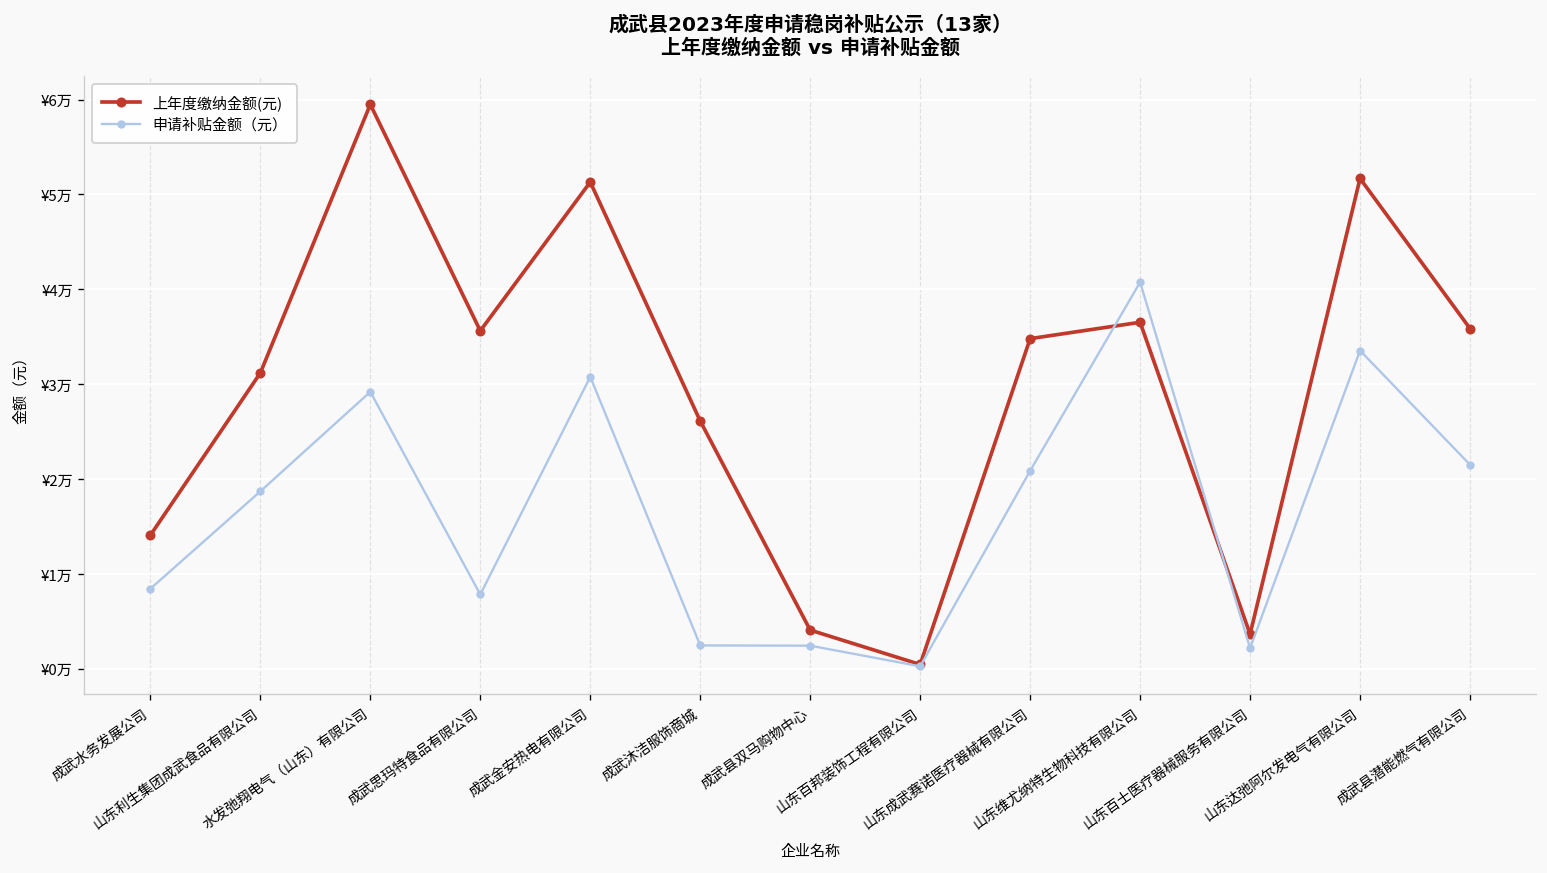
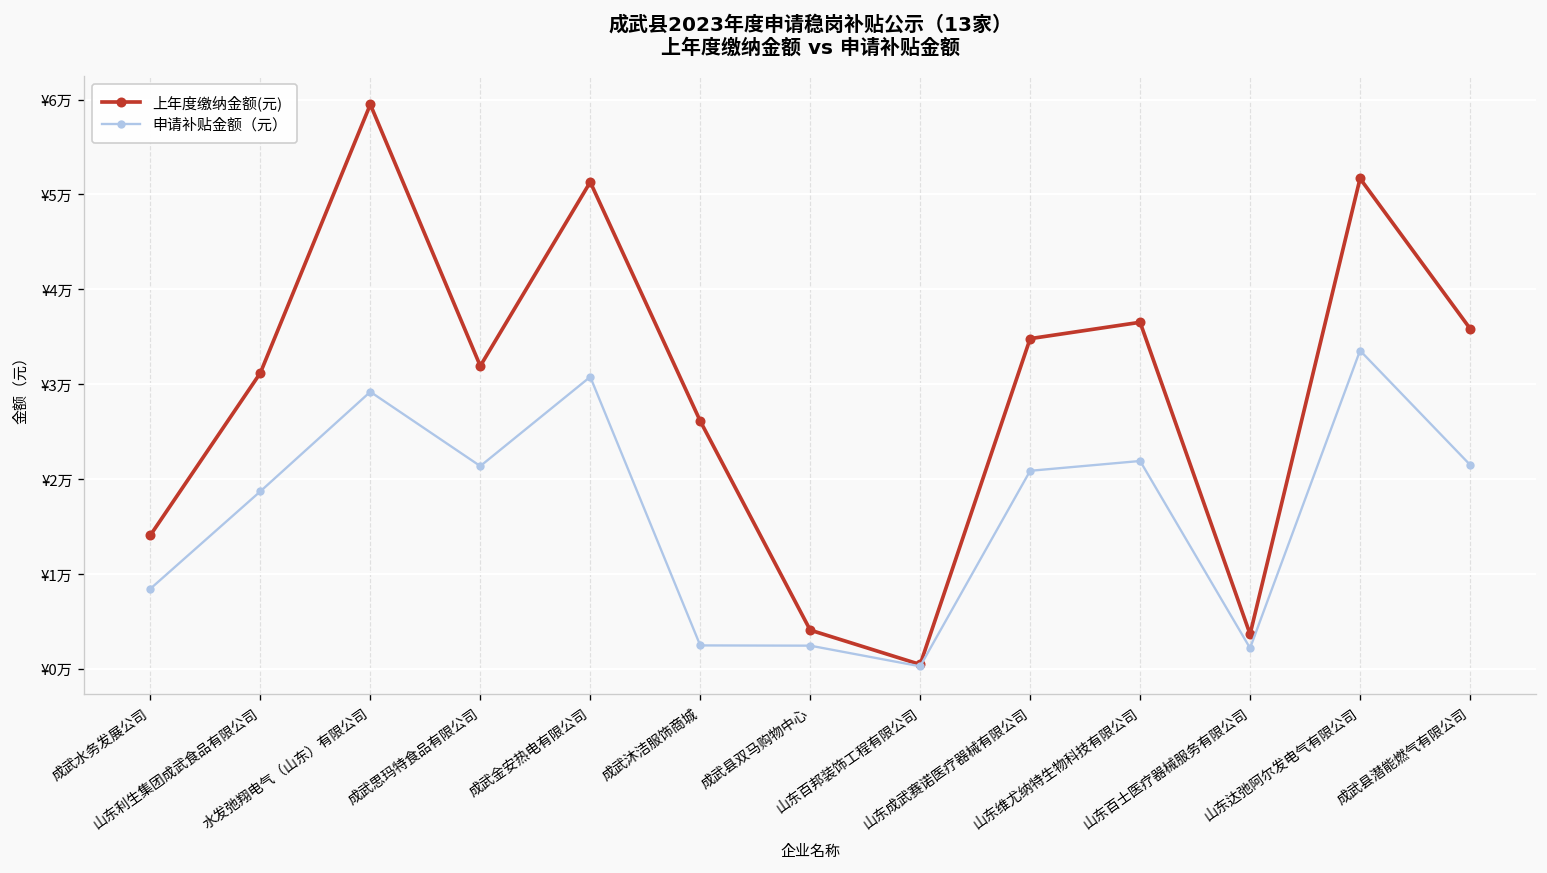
上年度缴纳金额(元), 成武思玛特食品有限公司: ¥3.6万 -> ¥3.2万
申请补贴金额（元）, 成武思玛特食品有限公司: ¥0.8万 -> ¥2.1万
申请补贴金额（元）, 山东维尤纳特生物科技有限公司: ¥4.1万 -> ¥2.2万
